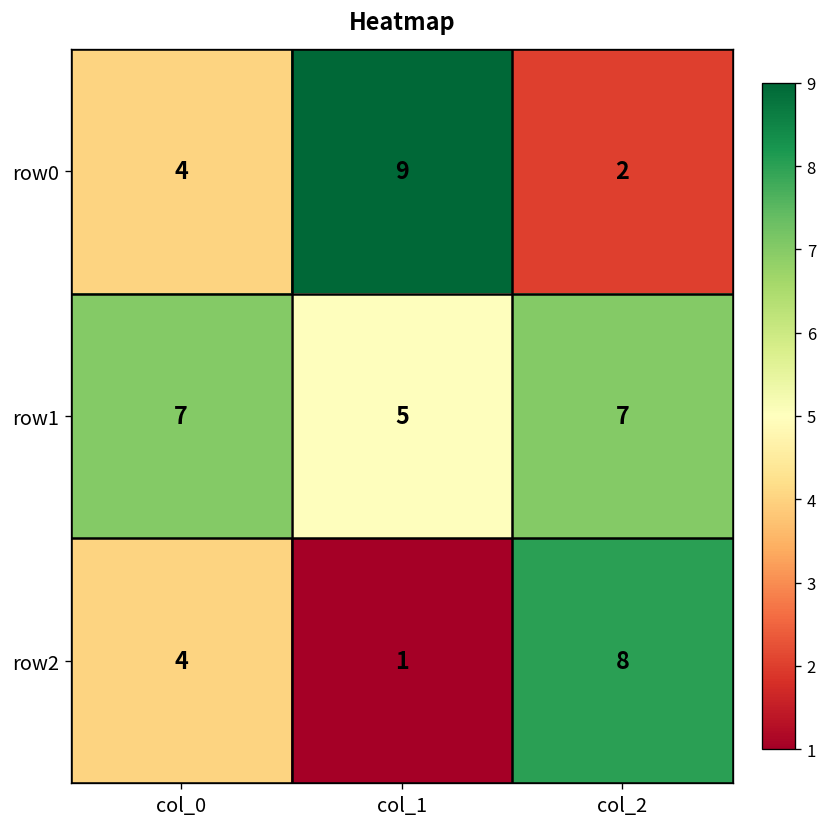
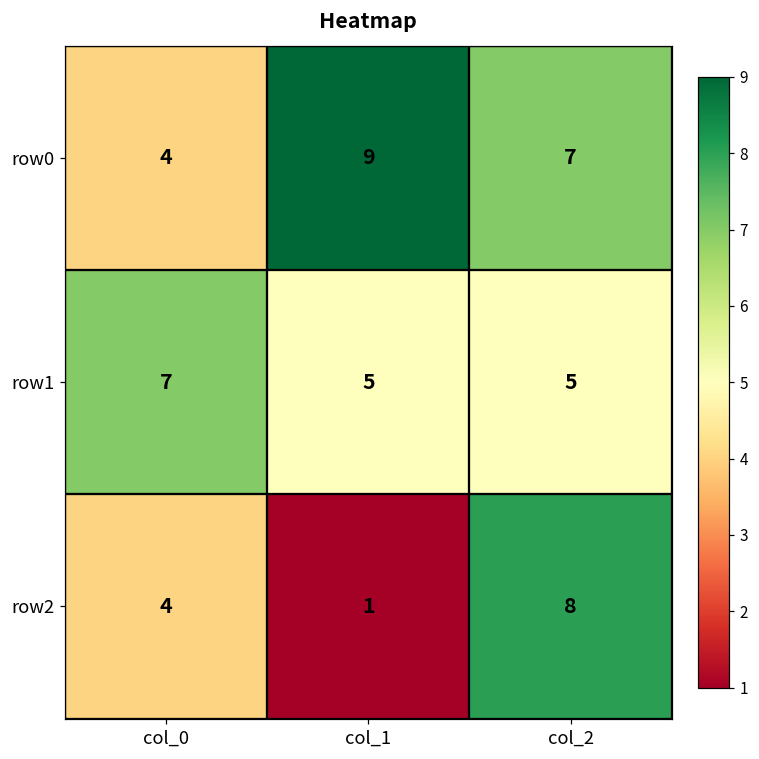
row0, col_2: 2 -> 7
row1, col_2: 7 -> 5
